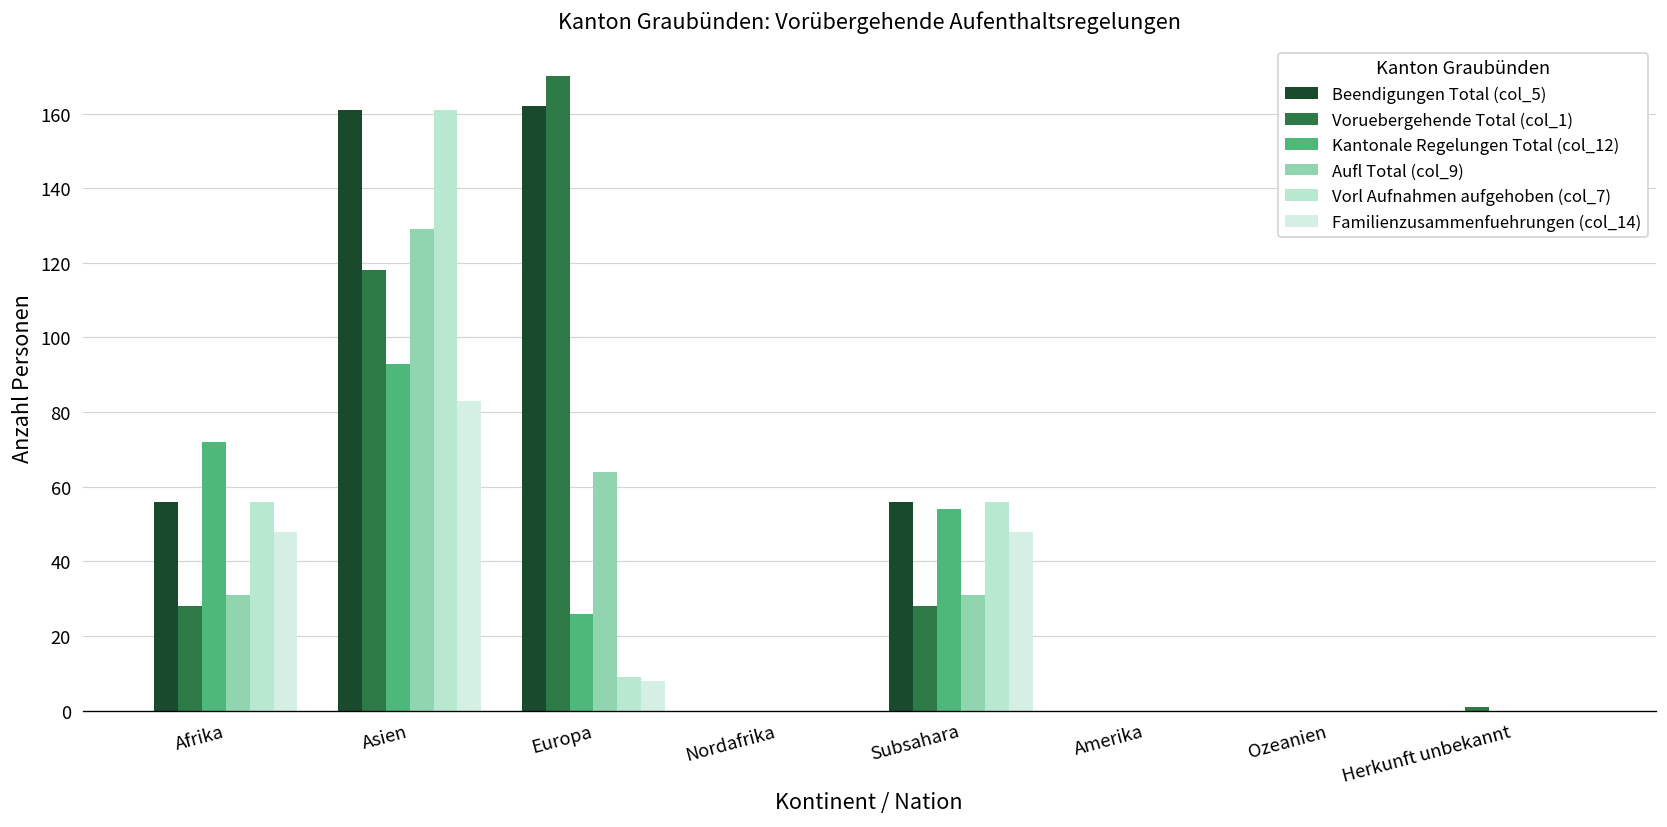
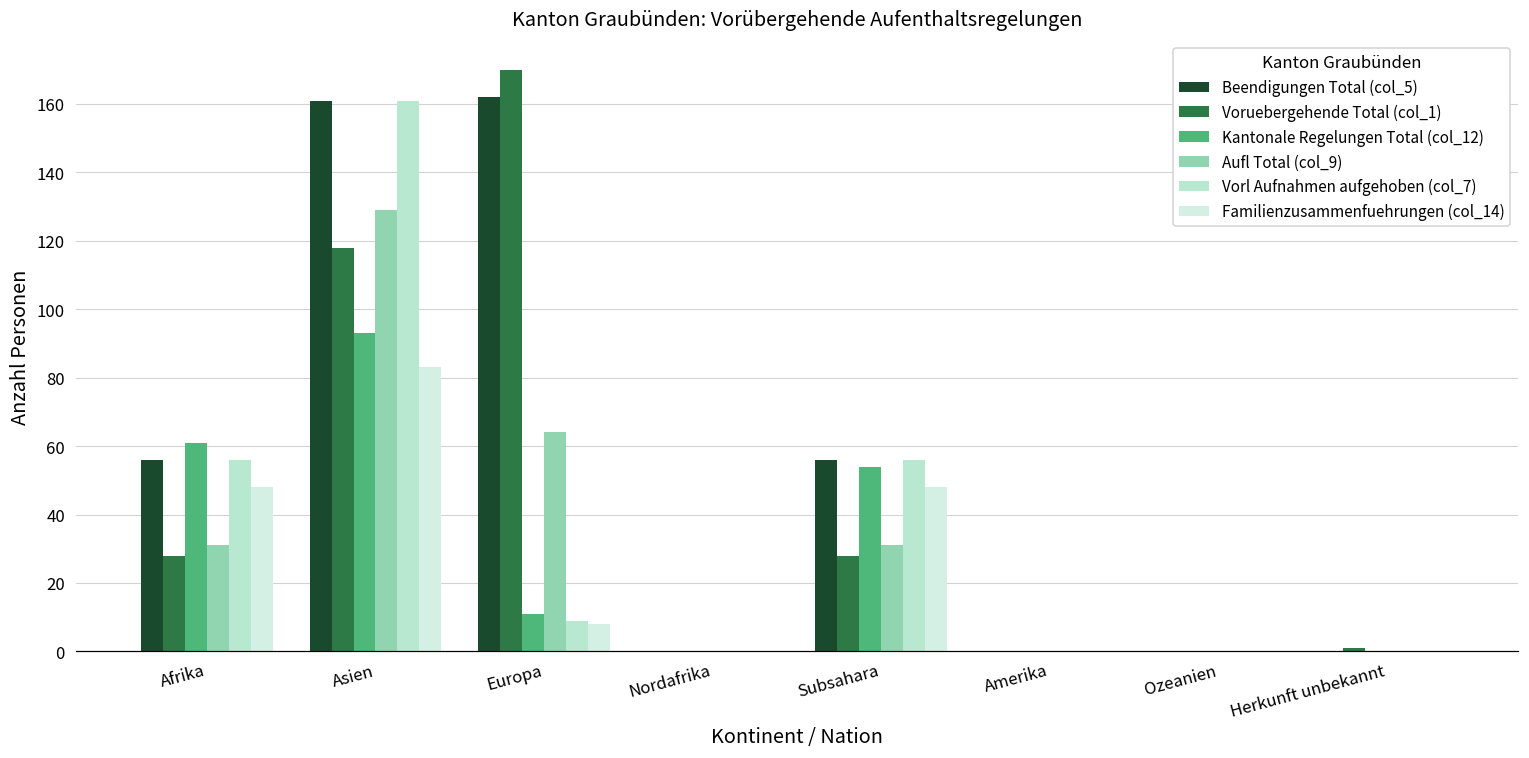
Kantonale Regelungen Total (col_12), Afrika: 72 -> 61
Kantonale Regelungen Total (col_12), Europa: 26 -> 11
